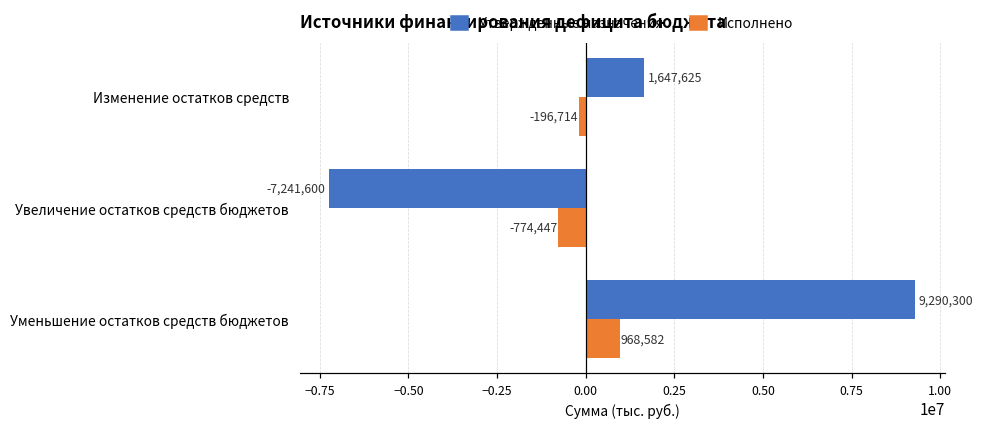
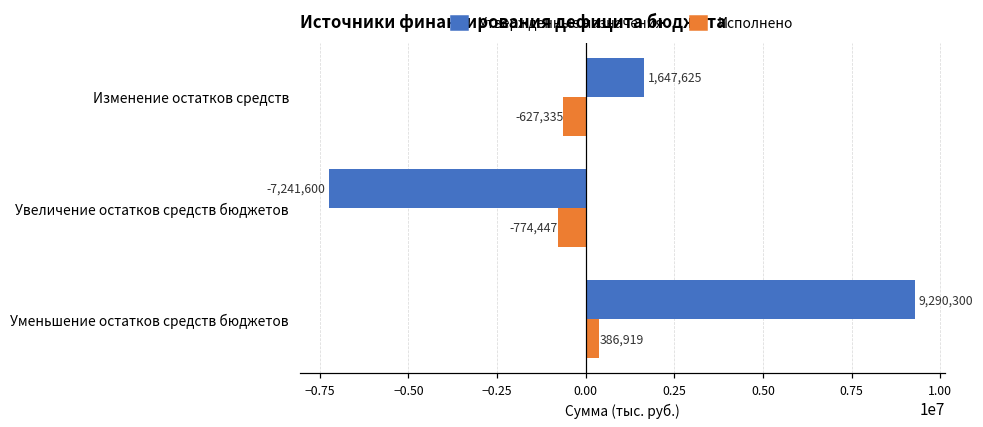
Исполнено, Изменение остатков средств: -196,714 -> -627,335
Исполнено, Уменьшение остатков средств бюджетов: 968,582 -> 386,919
